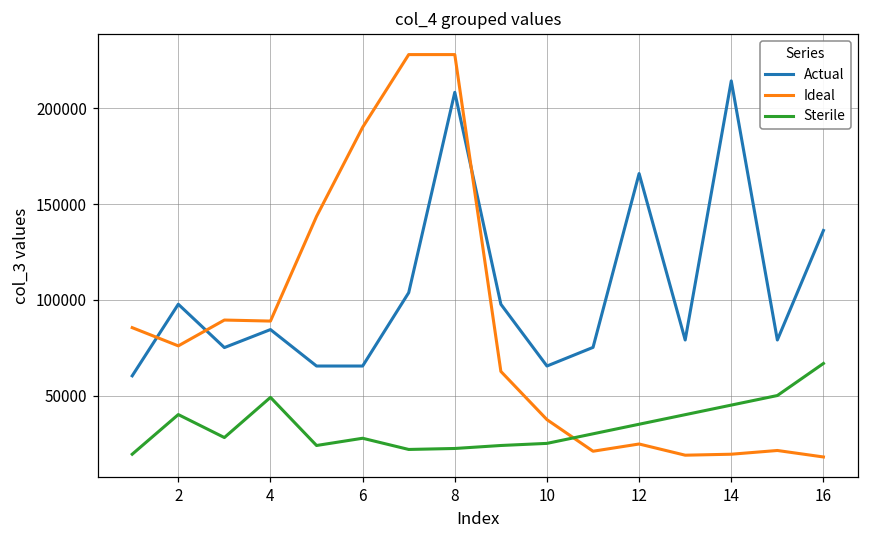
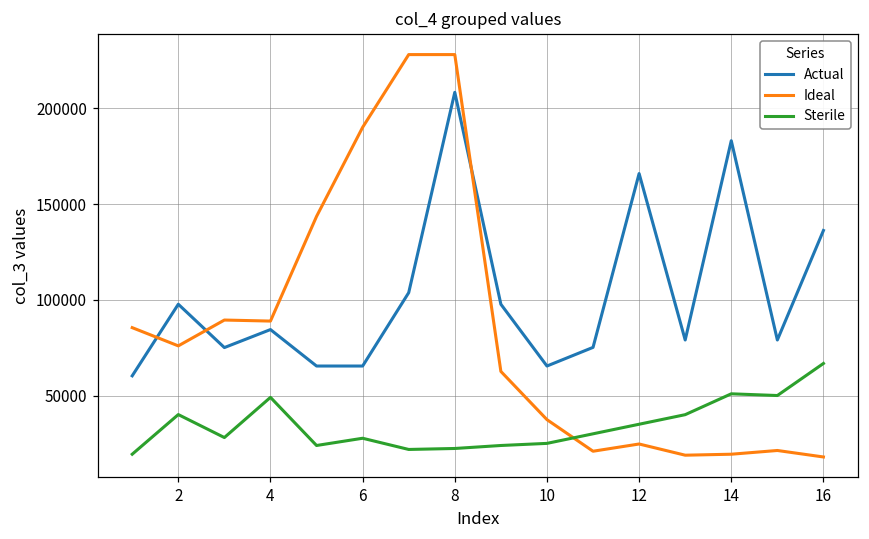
Actual, 14: 214000 -> 183000
Sterile, 14: 45000 -> 51000
